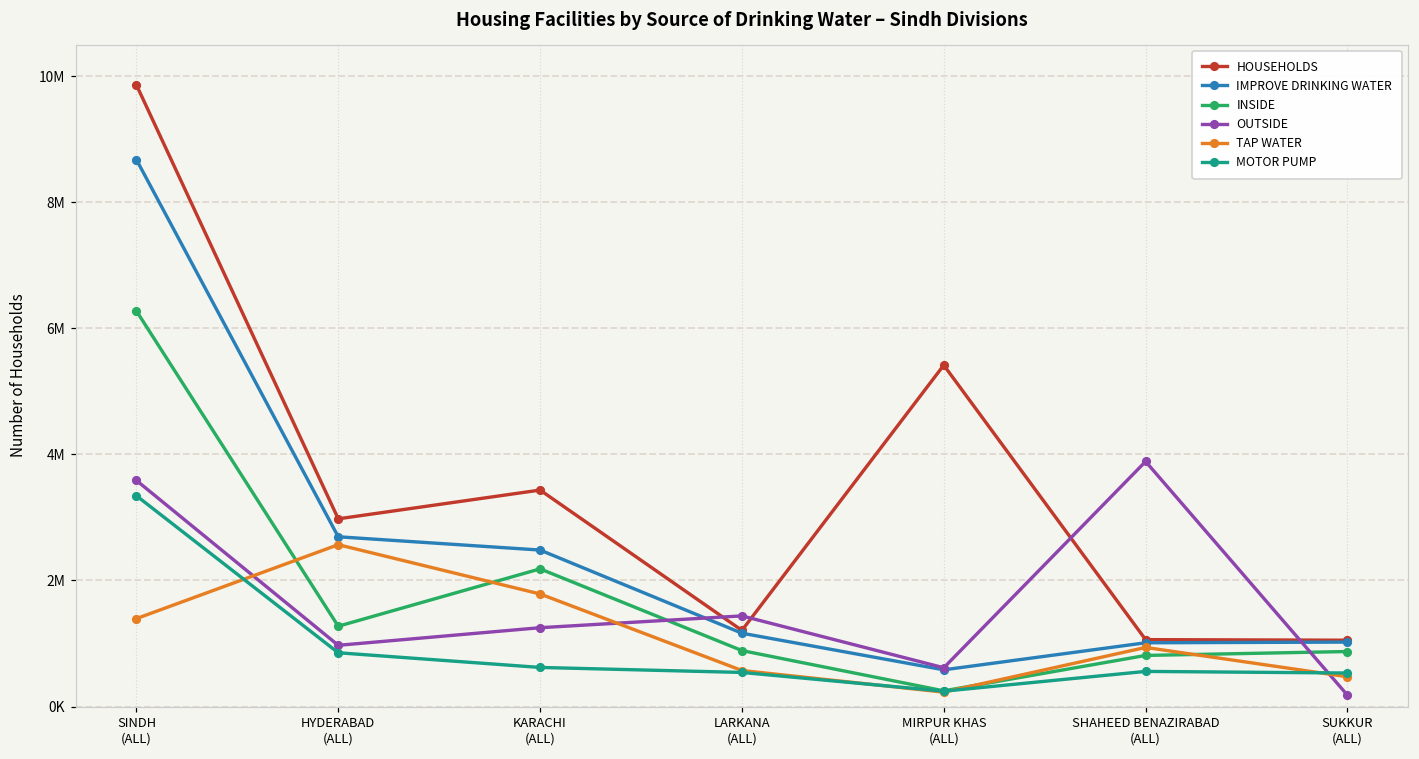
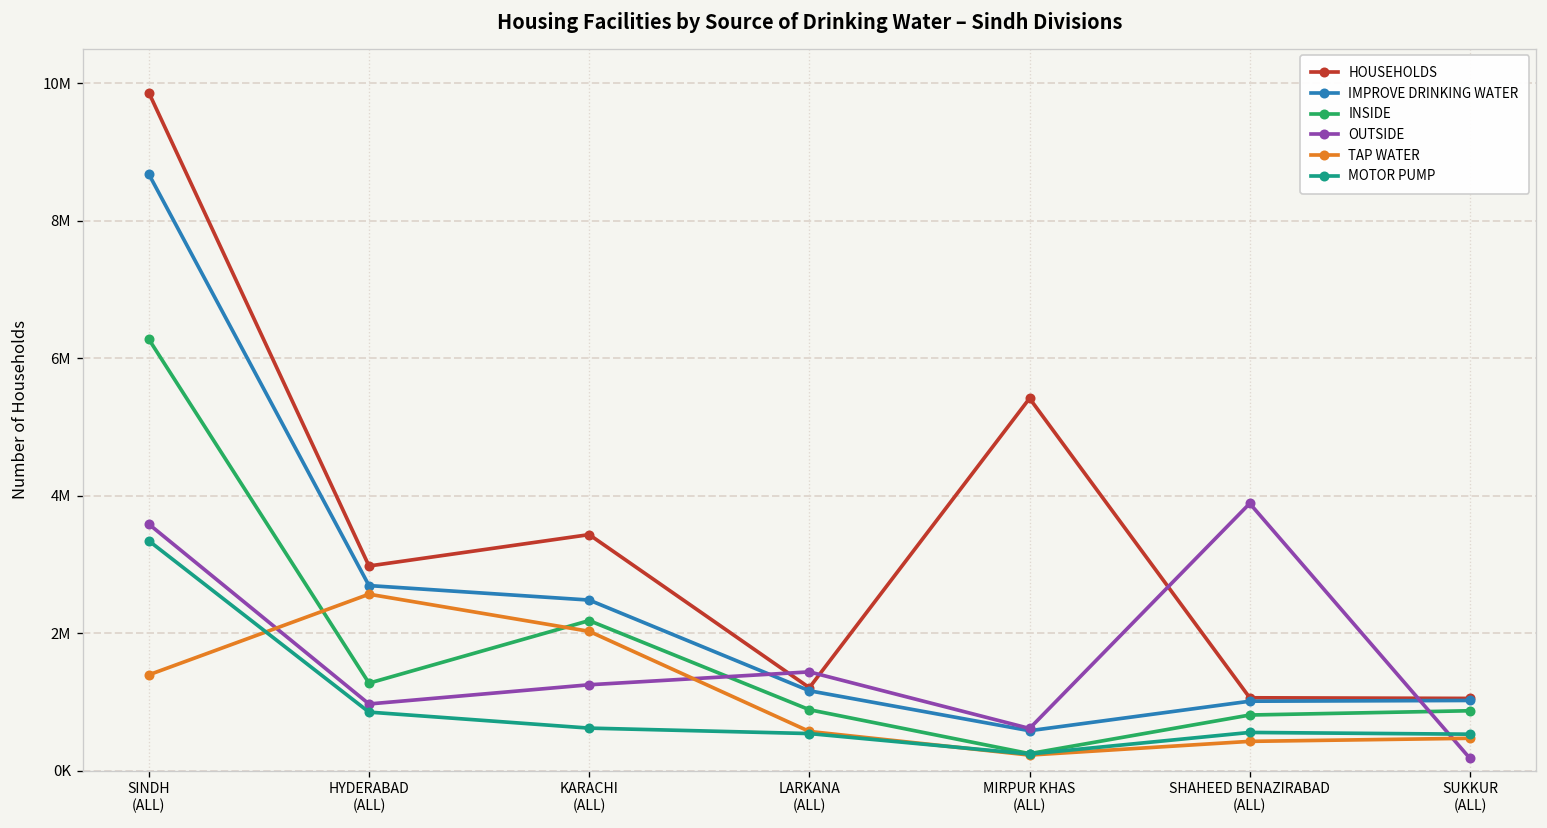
TAP WATER, KARACHI (ALL): 1800000 -> 2000000
TAP WATER, SHAHEED BENAZIRABAD (ALL): 900000 -> 400000
